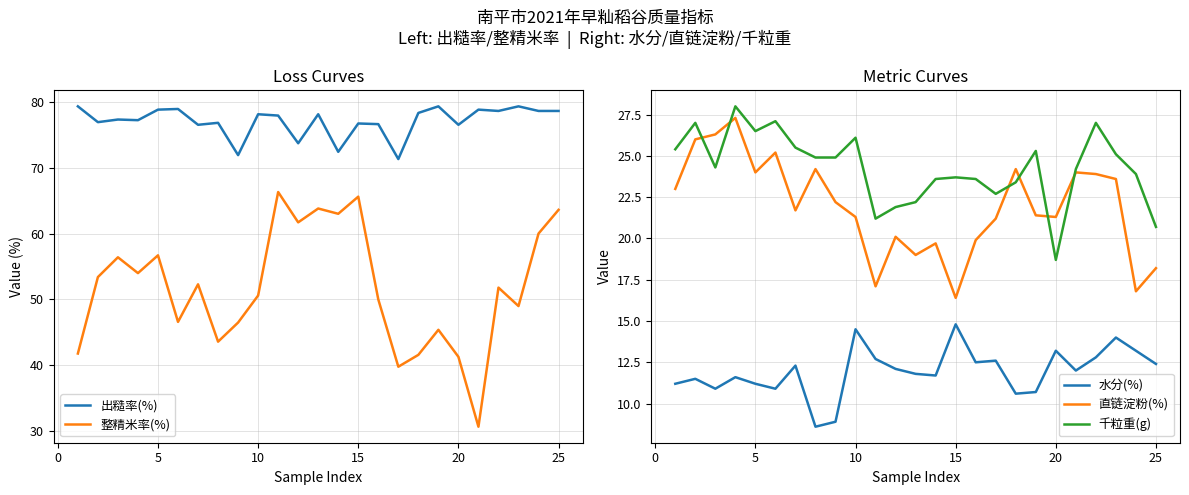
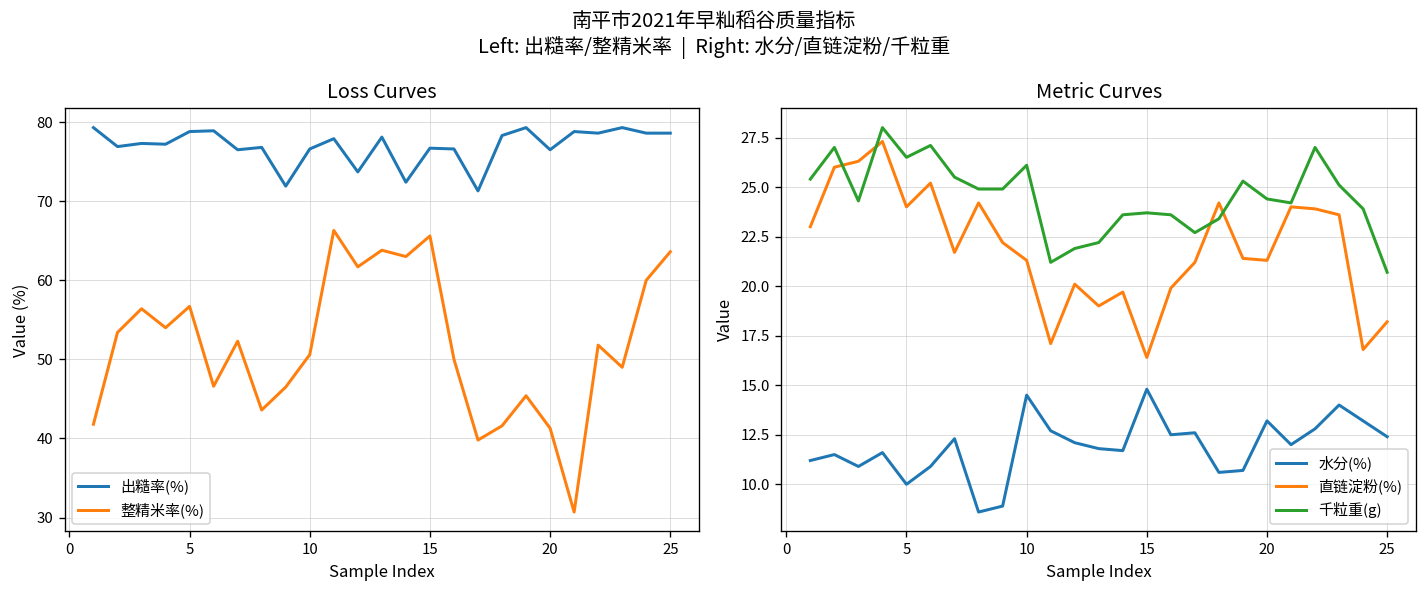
Loss Curves, 出糙率(%), 10: 78 -> 77
Metric Curves, 水分(%), 5: 11.2 -> 10.0
Metric Curves, 千粒重(g), 20: 18.7 -> 24.4
